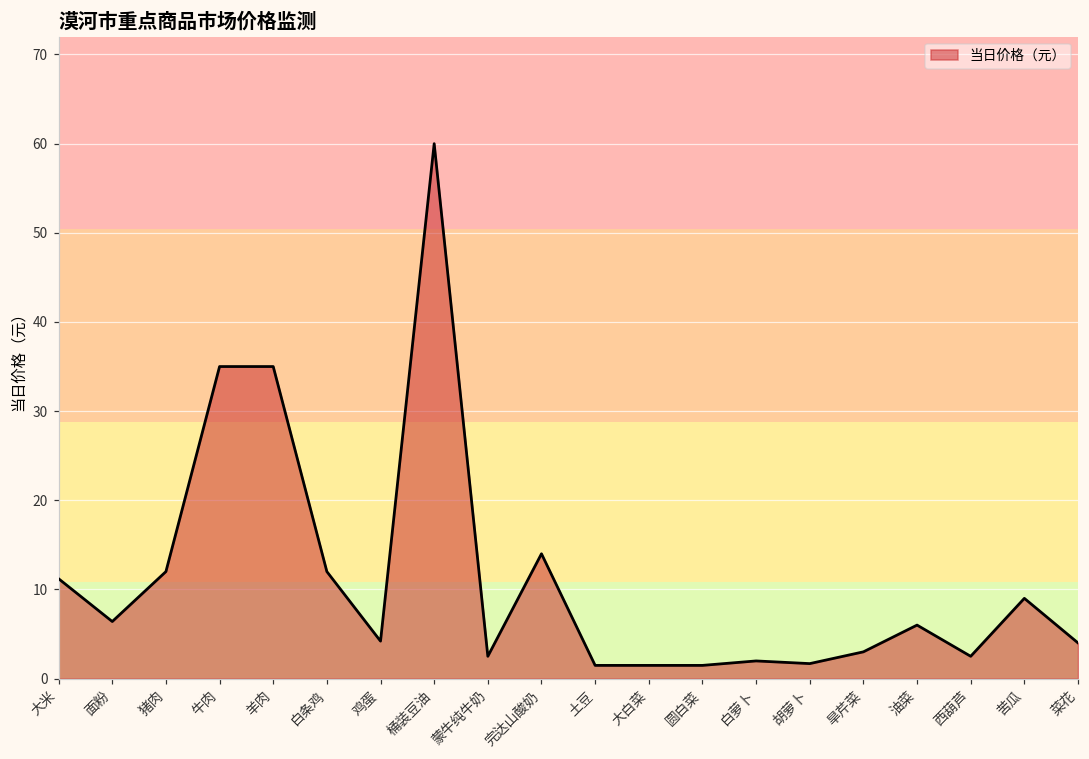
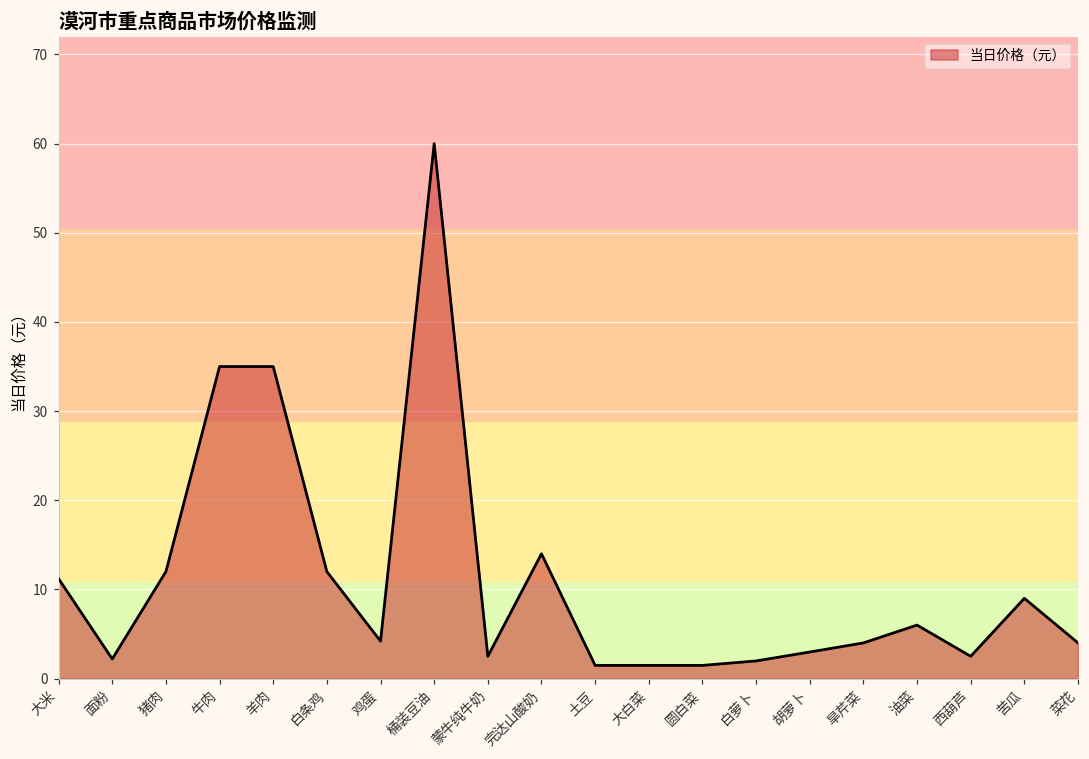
面粉: 6 -> 2
胡萝卜: 2 -> 3
旱芹菜: 3 -> 4
